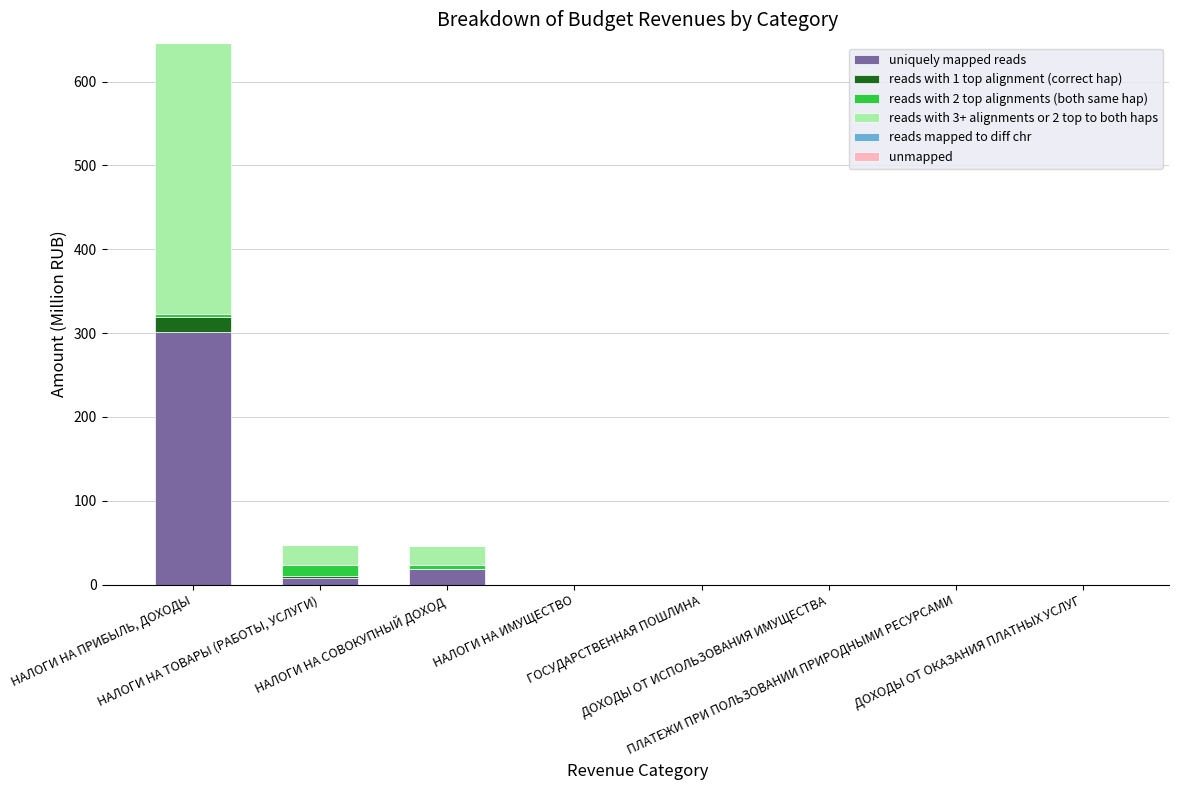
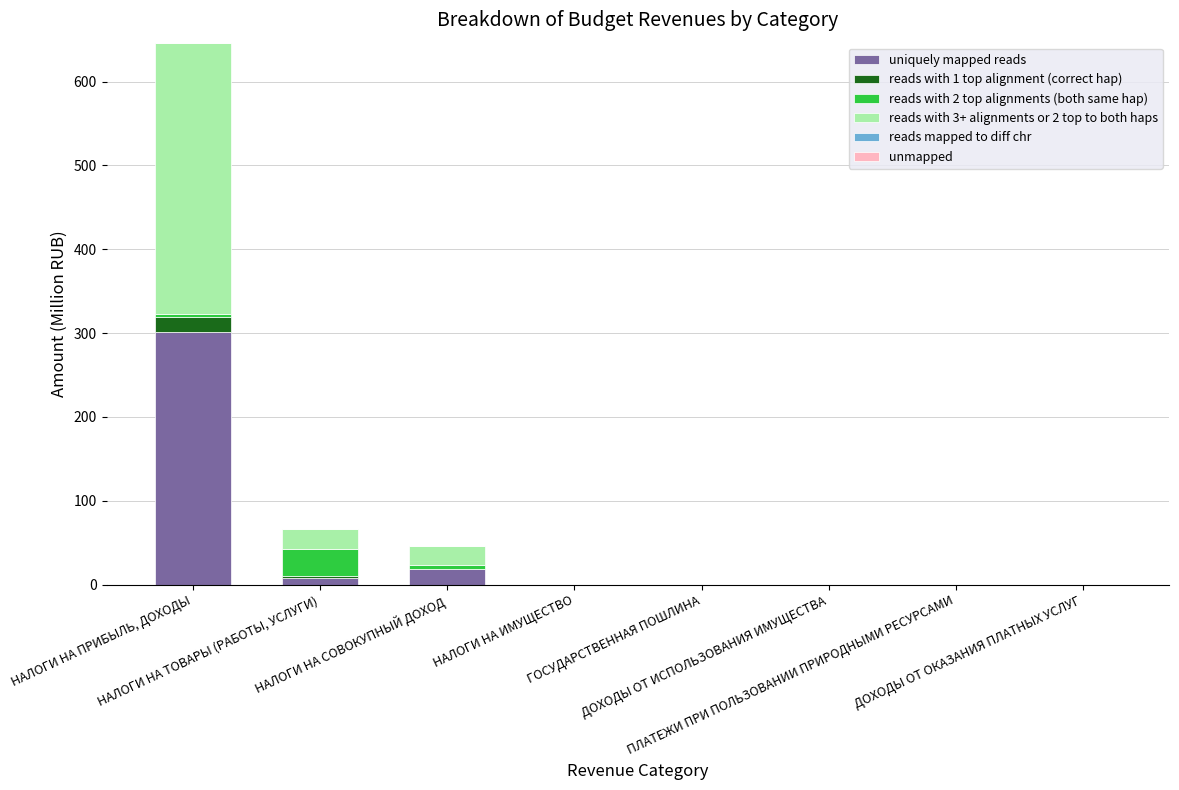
reads with 2 top alignments (both same hap), НАЛОГИ НА ТОВАРЫ (РАБОТЫ, УСЛУГИ): 10 -> 30
